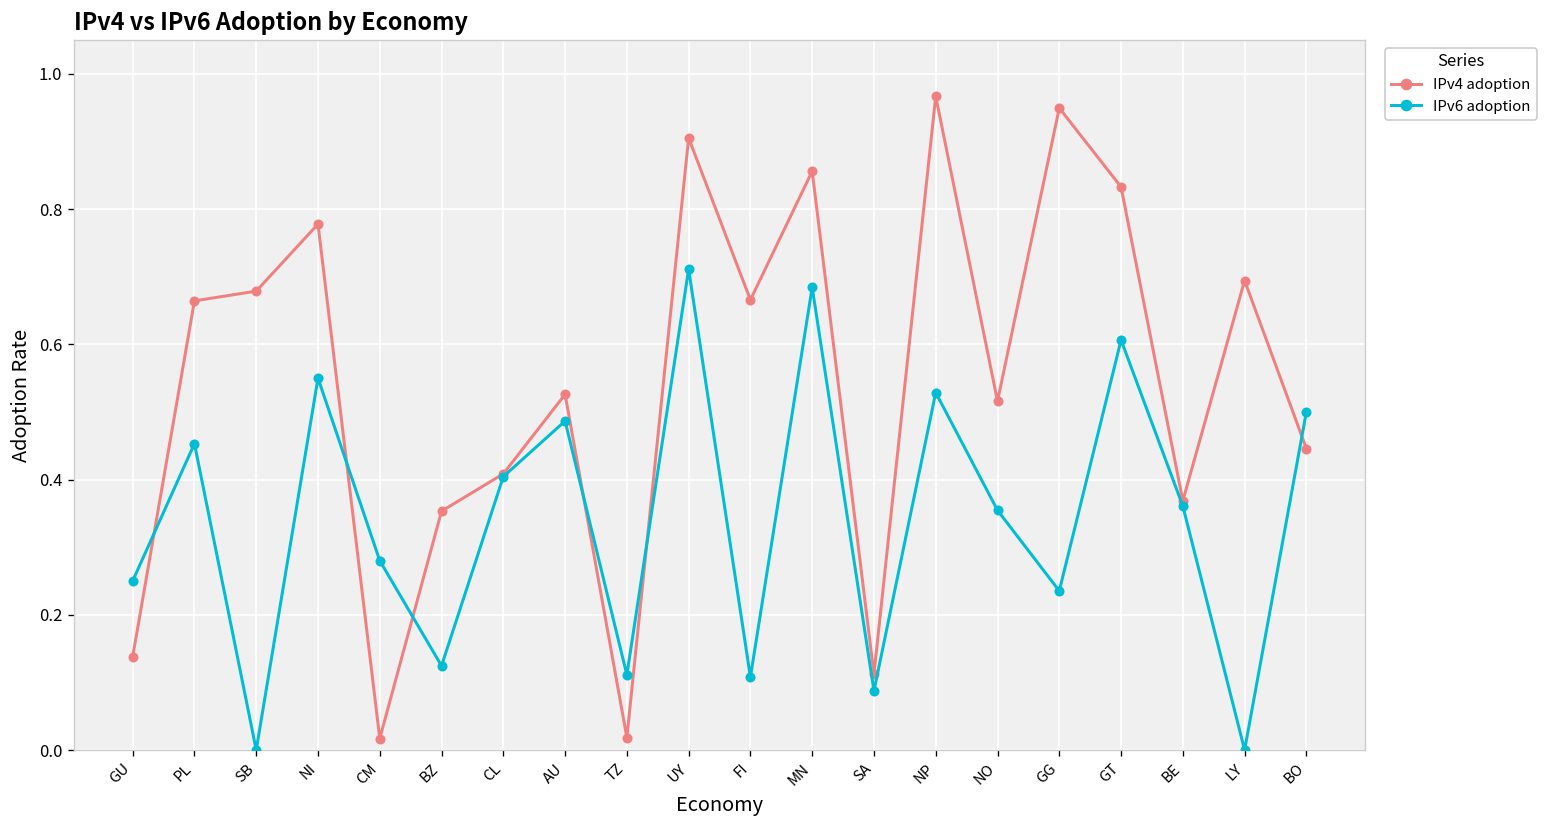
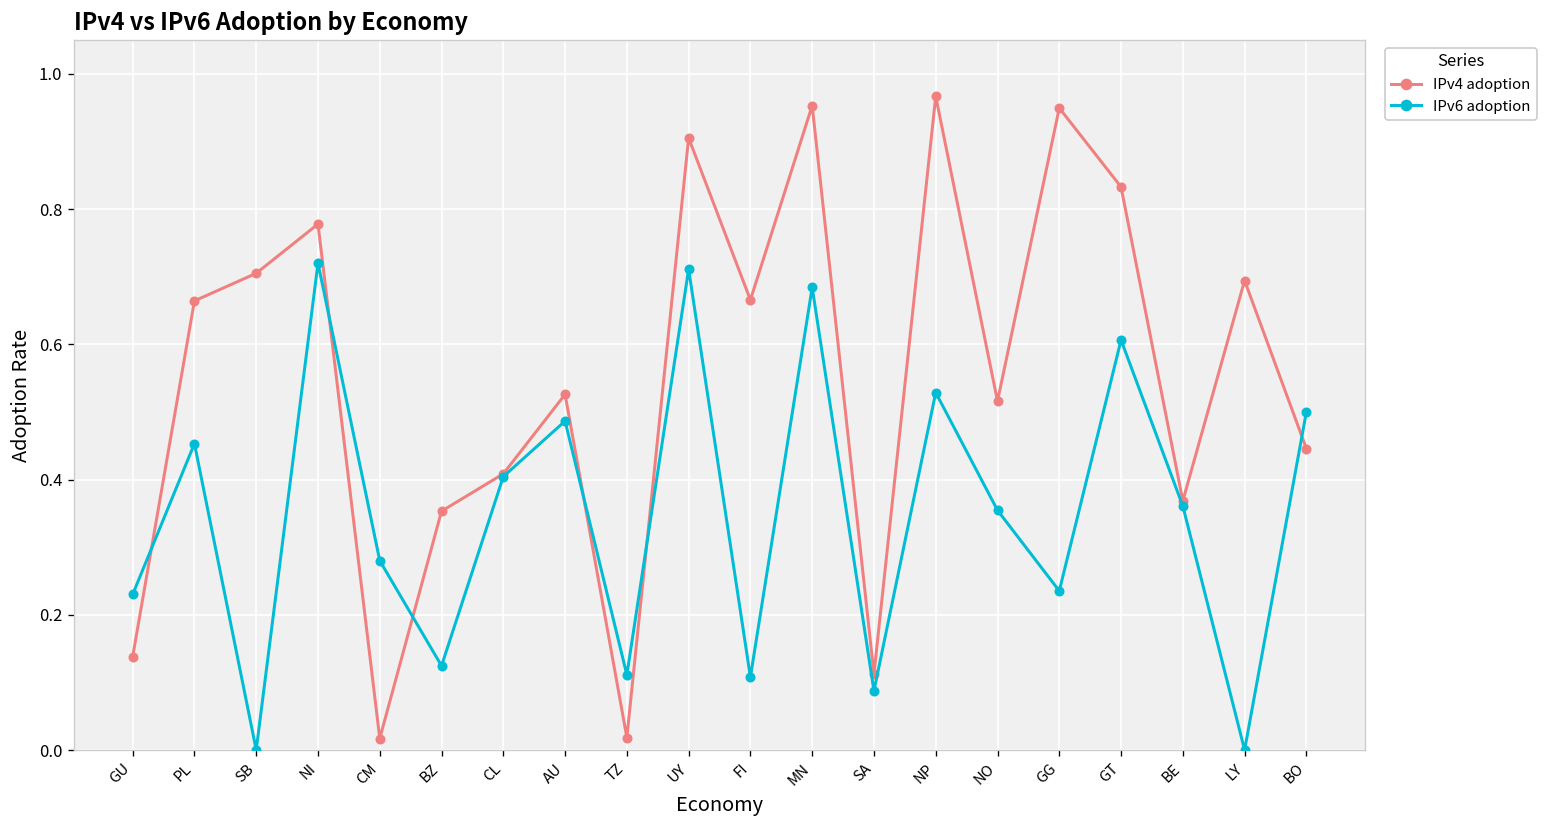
IPv6 adoption, GU: 0.25 -> 0.23
IPv4 adoption, SB: 0.68 -> 0.71
IPv6 adoption, NI: 0.55 -> 0.72
IPv4 adoption, MN: 0.86 -> 0.95
